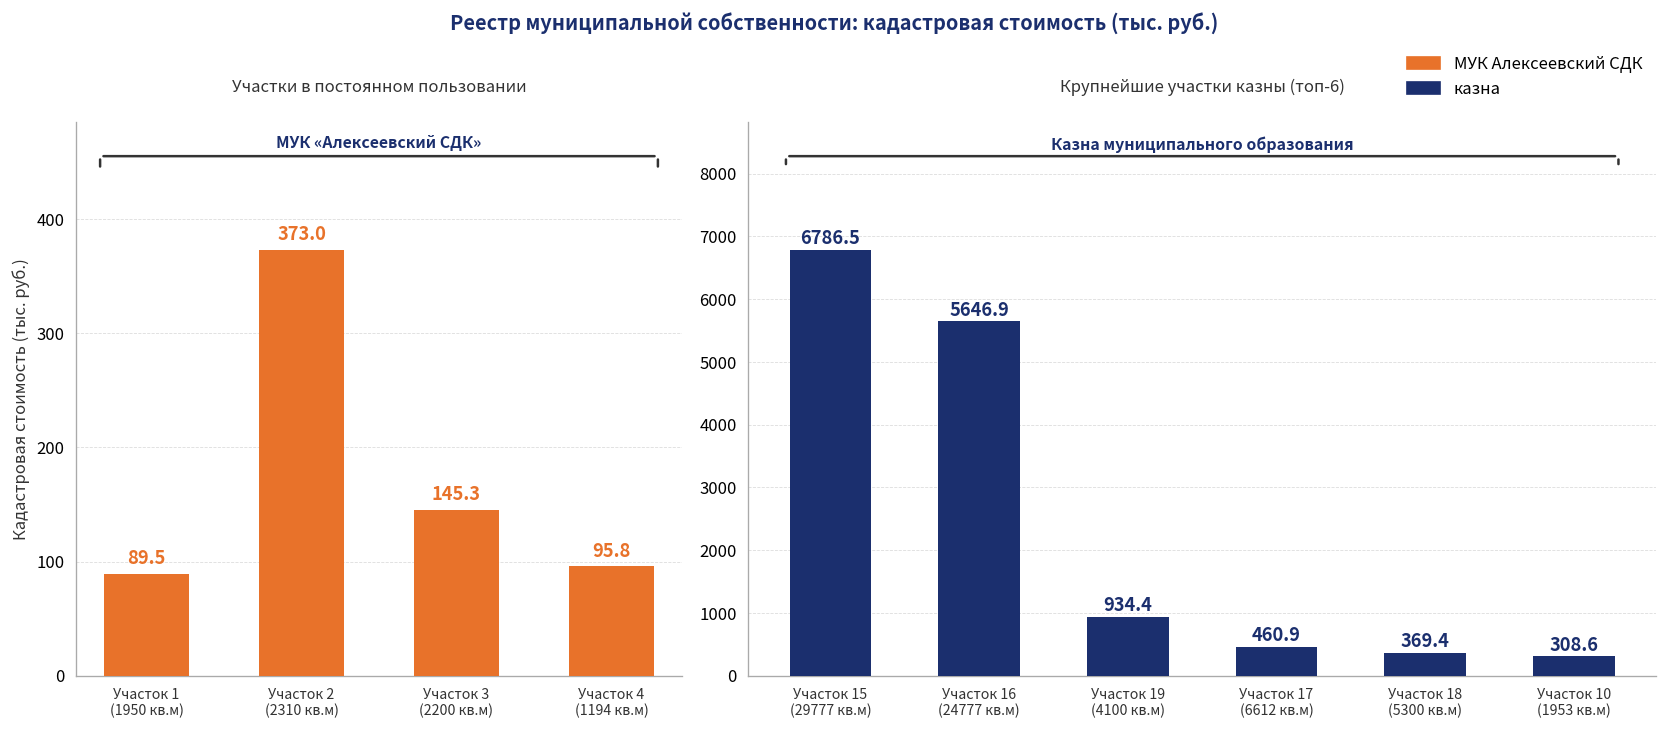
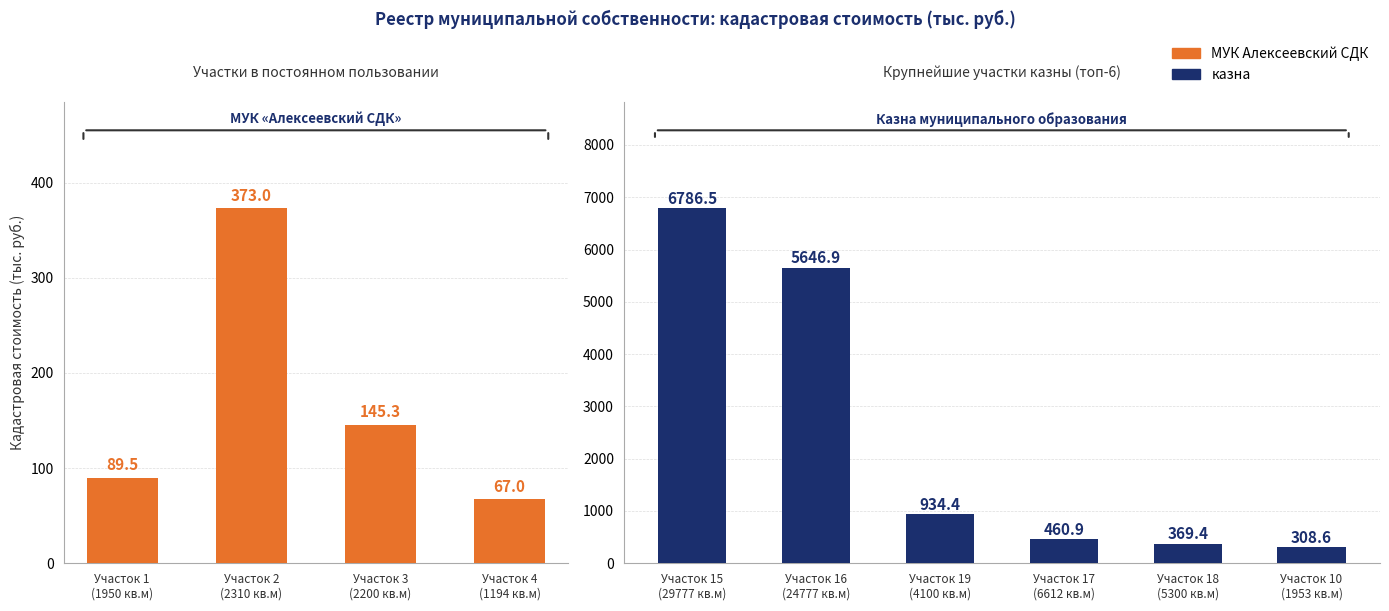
Участки в постоянном пользовании, Участок 4 (1194 кв.м): 95.8 -> 67.0
